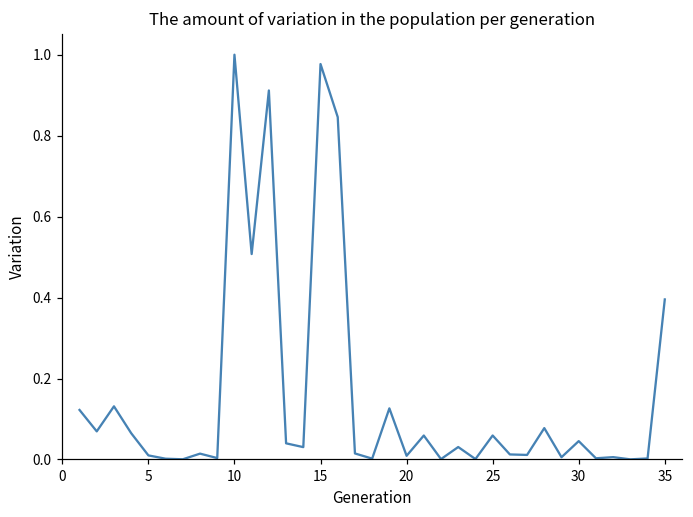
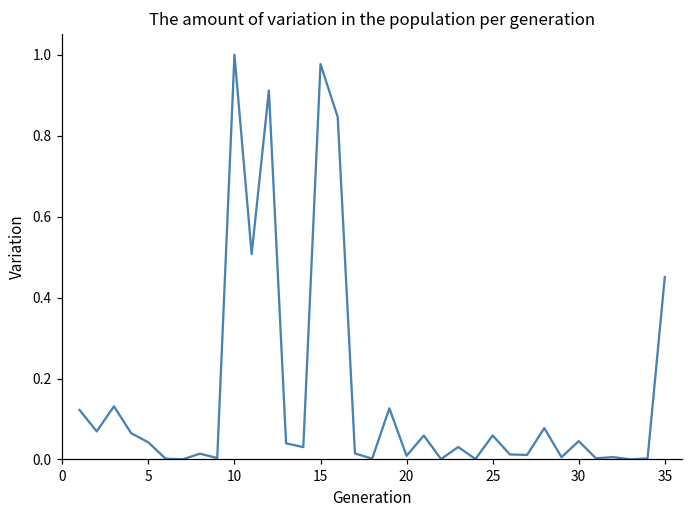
5: 0.01 -> 0.04
35: 0.40 -> 0.45
